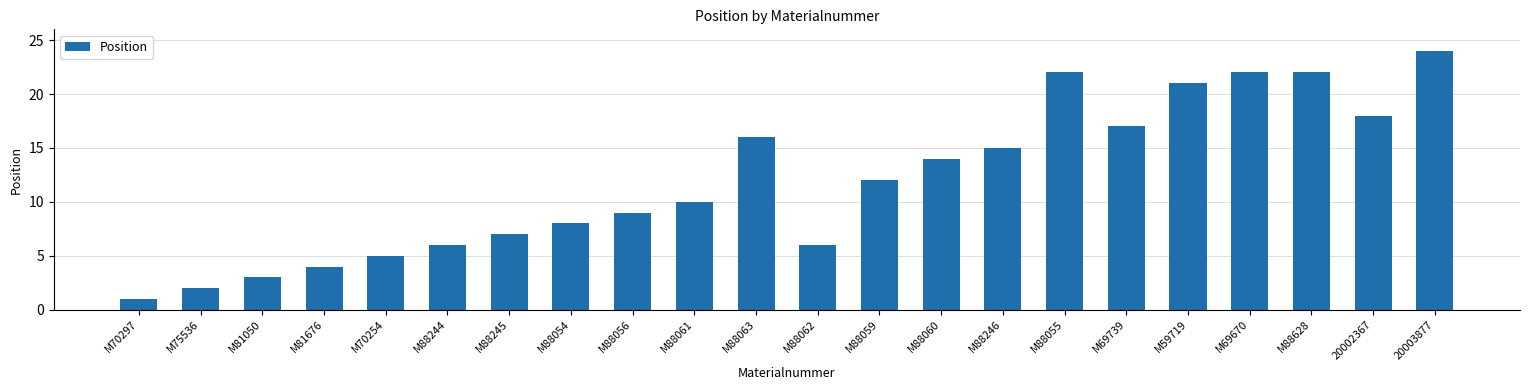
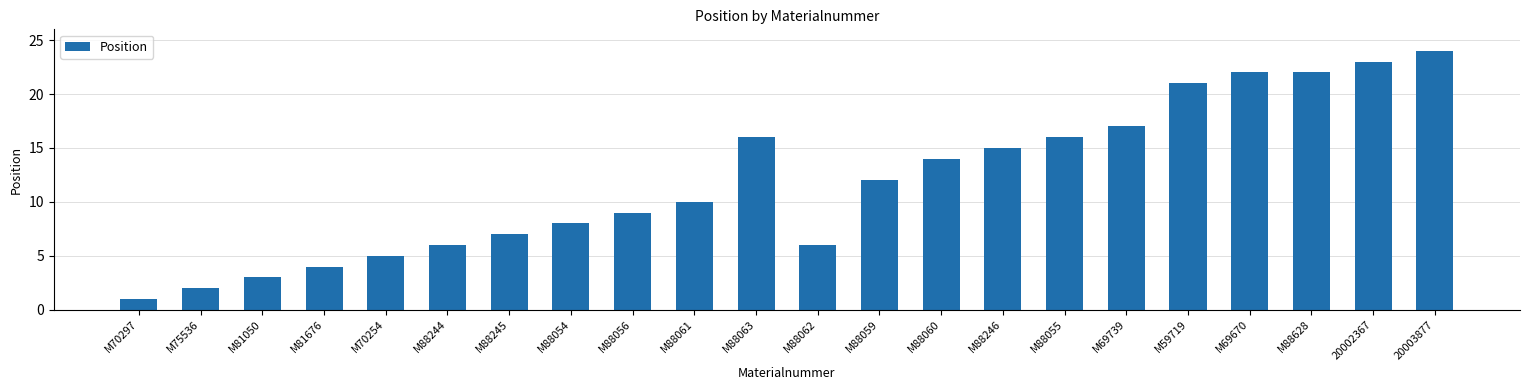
M88055: 22 -> 16
20002367: 18 -> 23
